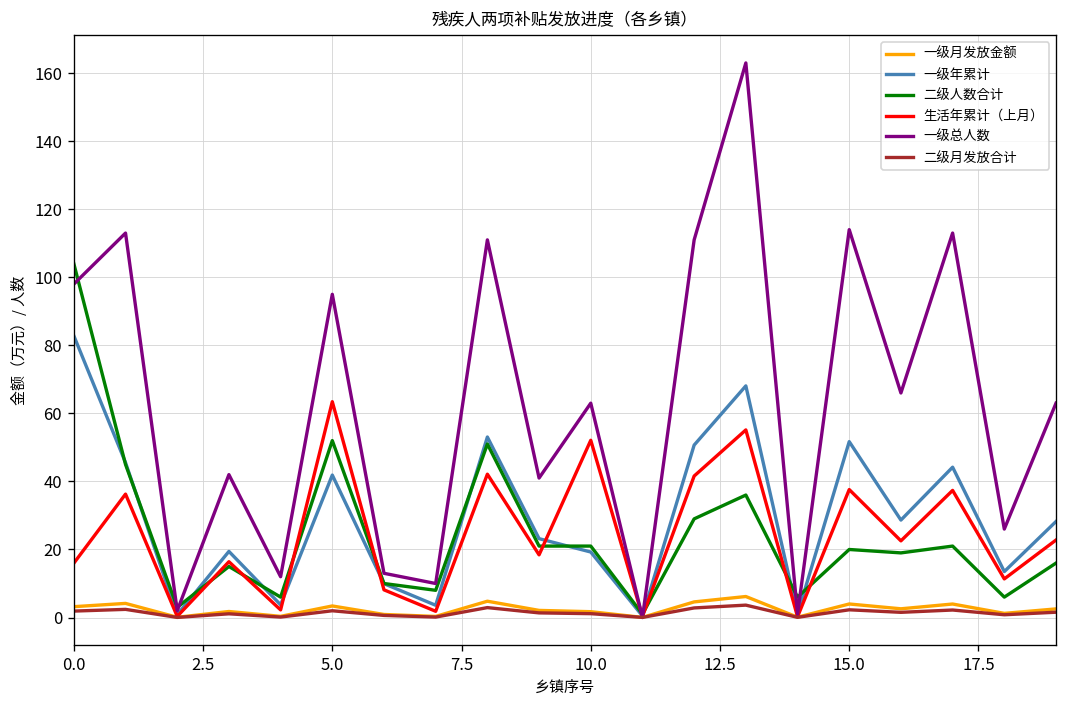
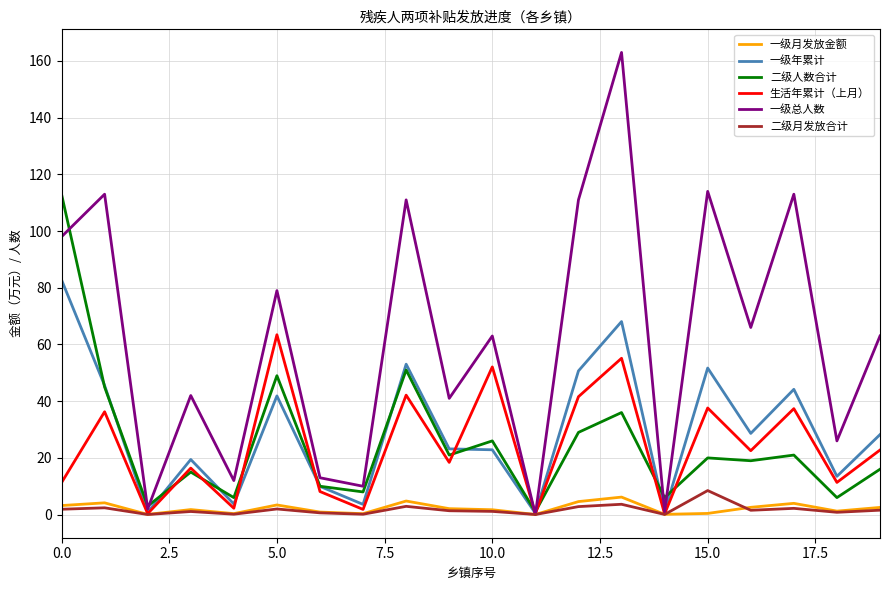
二级人数合计, 0.0: 104 -> 113
生活年累计（上月）, 0.0: 16 -> 11
二级人数合计, 5.0: 52 -> 49
一级总人数, 5.0: 95 -> 79
一级年累计, 10.0: 19 -> 23
二级人数合计, 10.0: 21 -> 26
一级月发放金额, 15.0: 4 -> 0
二级月发放合计, 15.0: 2 -> 8
